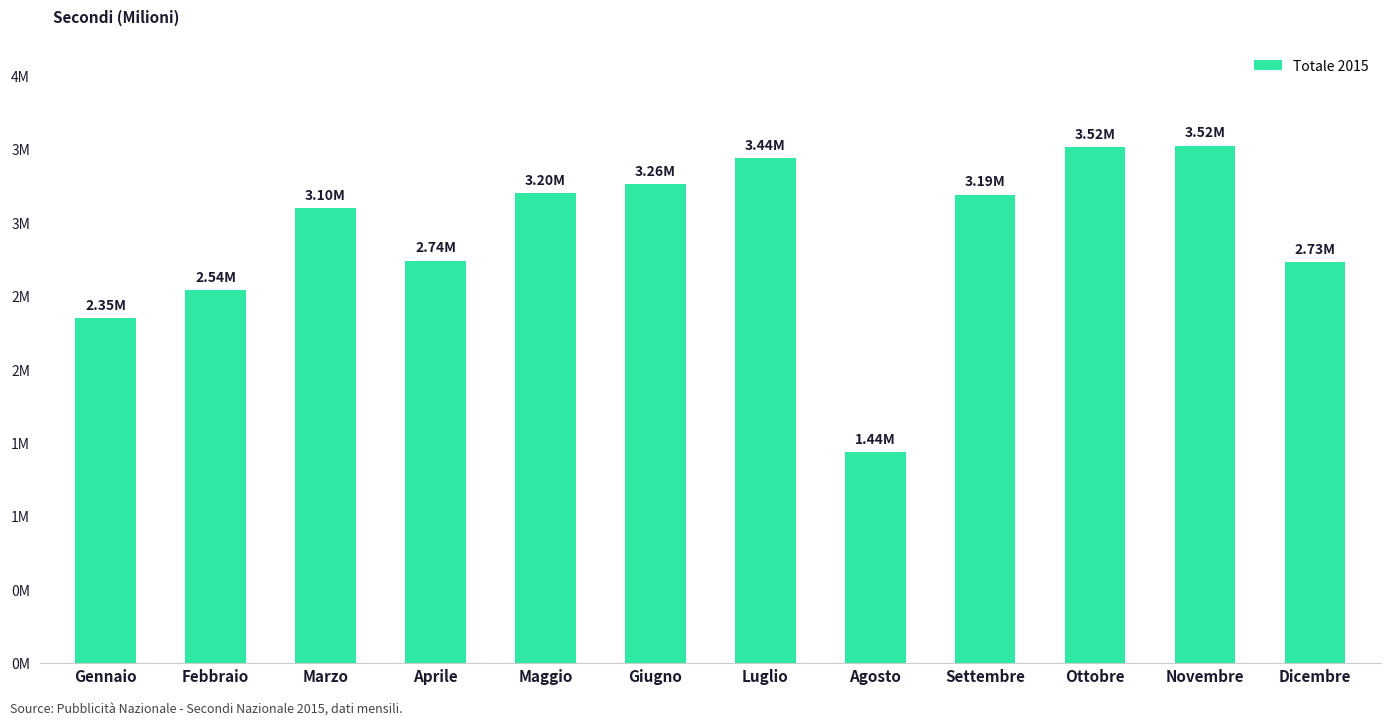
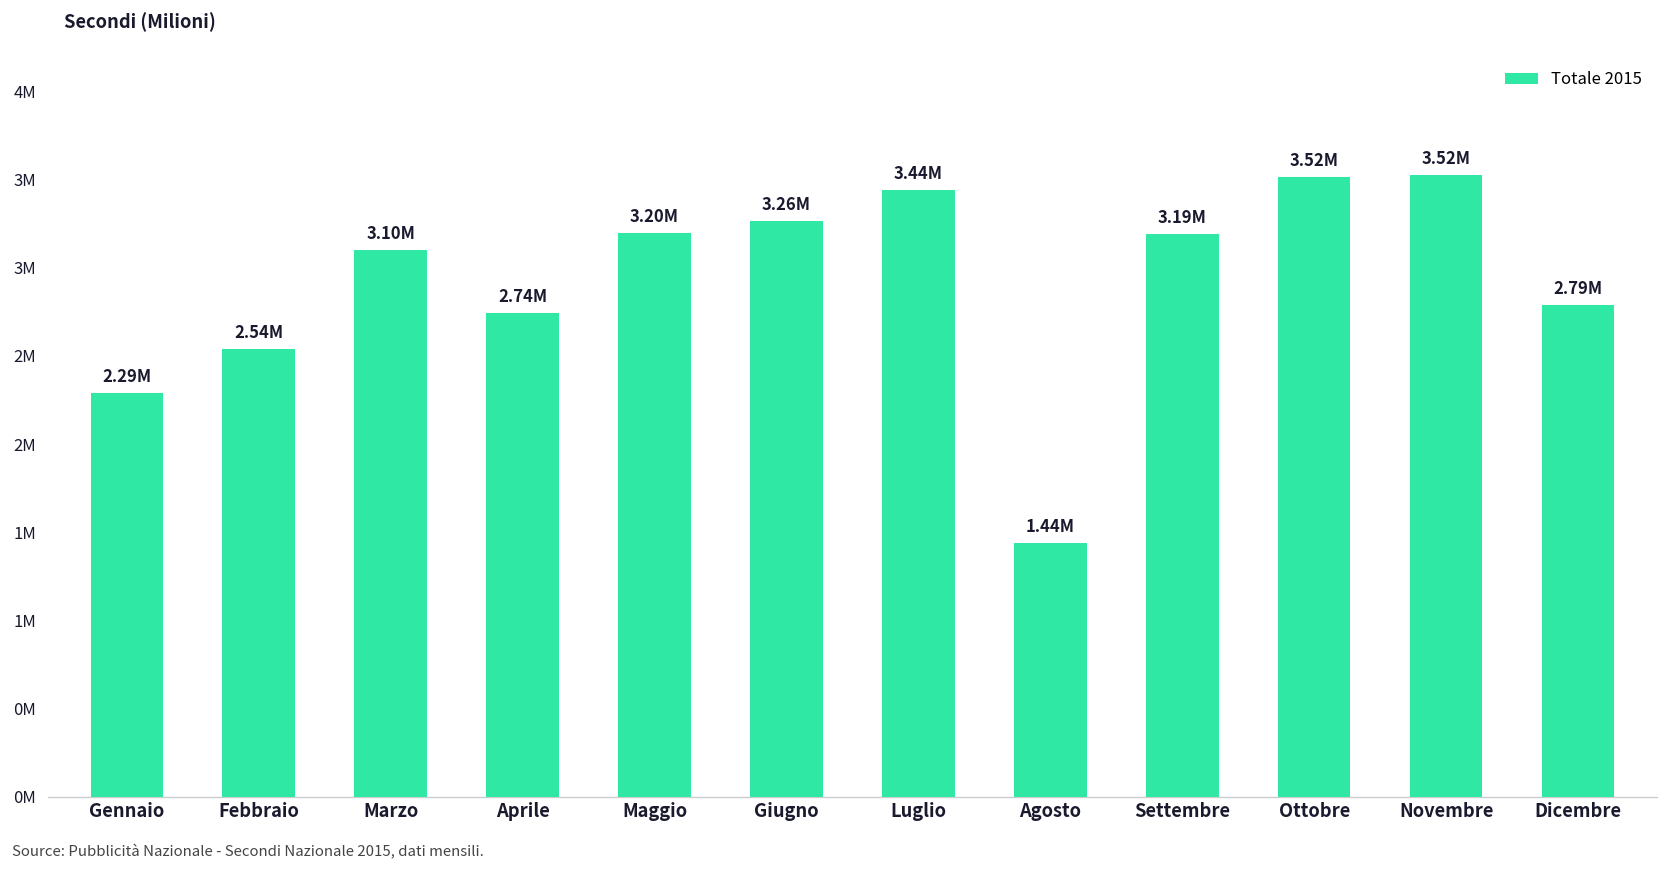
Gennaio: 2.35M -> 2.29M
Dicembre: 2.73M -> 2.79M
